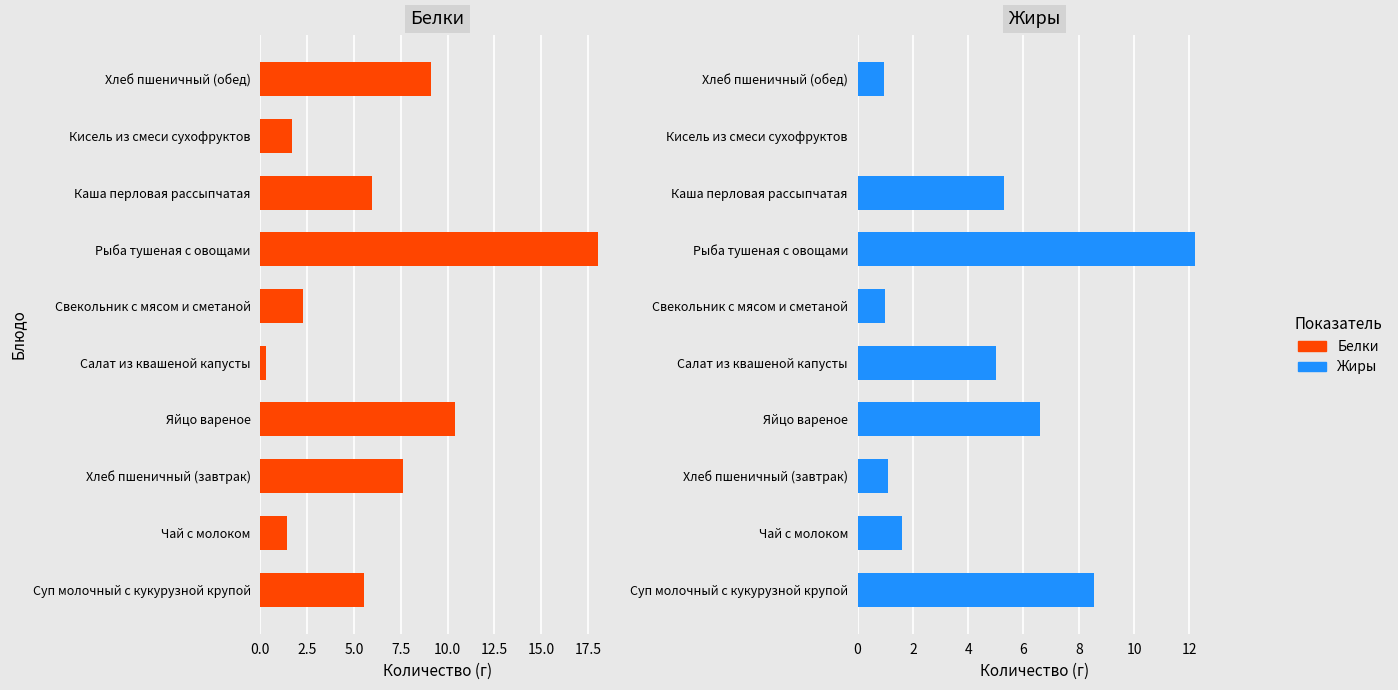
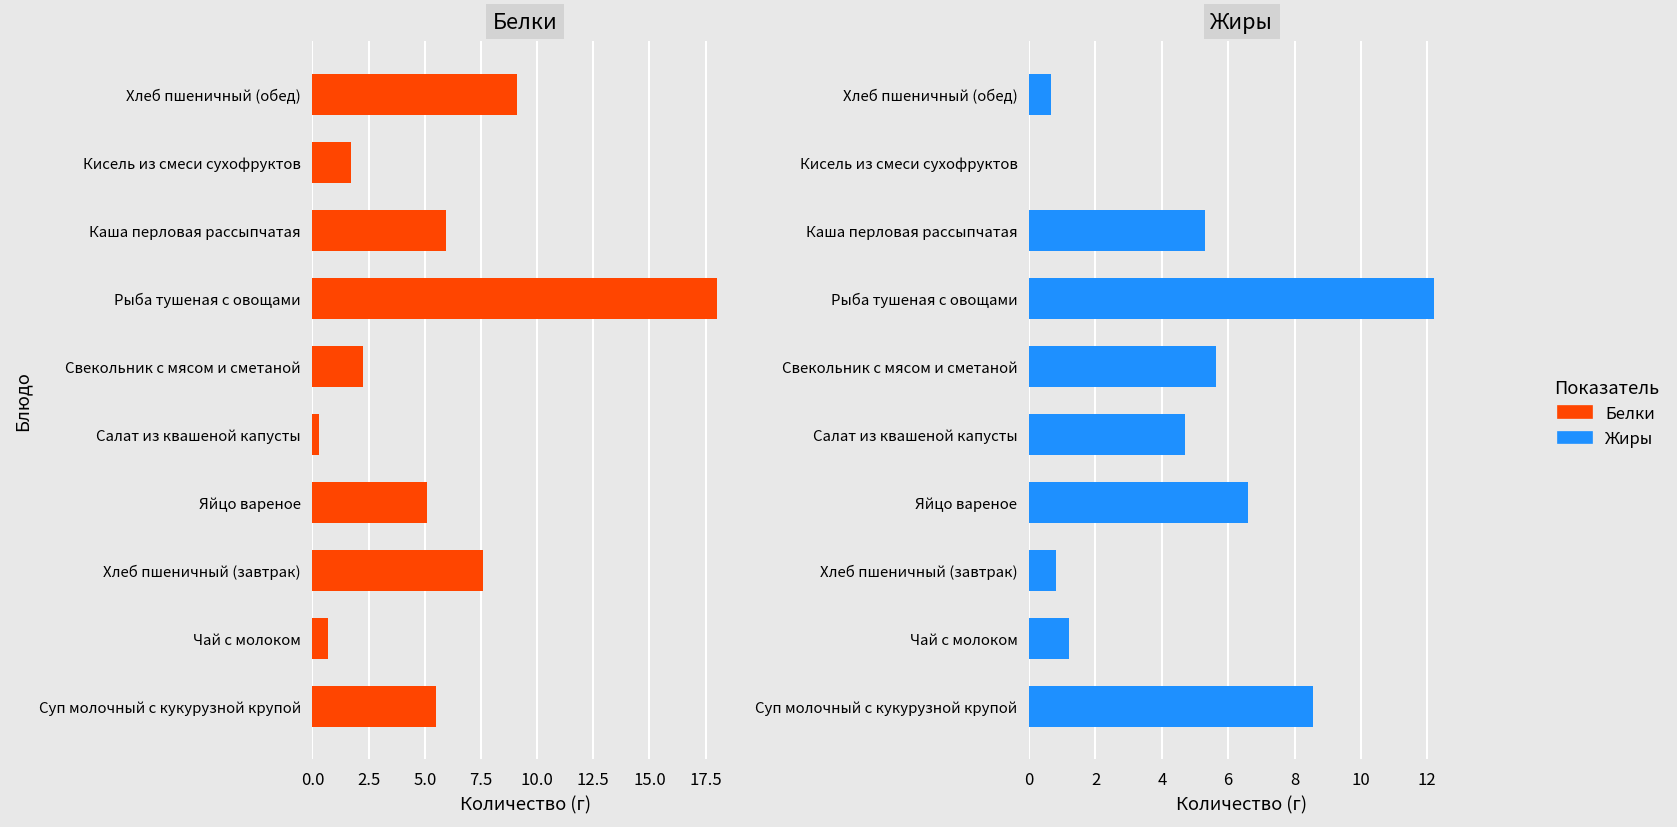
Белки, Яйцо вареное: 10.4 -> 5.1
Белки, Чай с молоком: 1.4 -> 0.7
Жиры, Хлеб пшеничный (обед): 1.0 -> 0.7
Жиры, Свекольник с мясом и сметаной: 1.0 -> 5.6
Жиры, Салат из квашеной капусты: 5.0 -> 4.7
Жиры, Хлеб пшеничный (завтрак): 1.1 -> 0.8
Жиры, Чай с молоком: 1.6 -> 1.2
